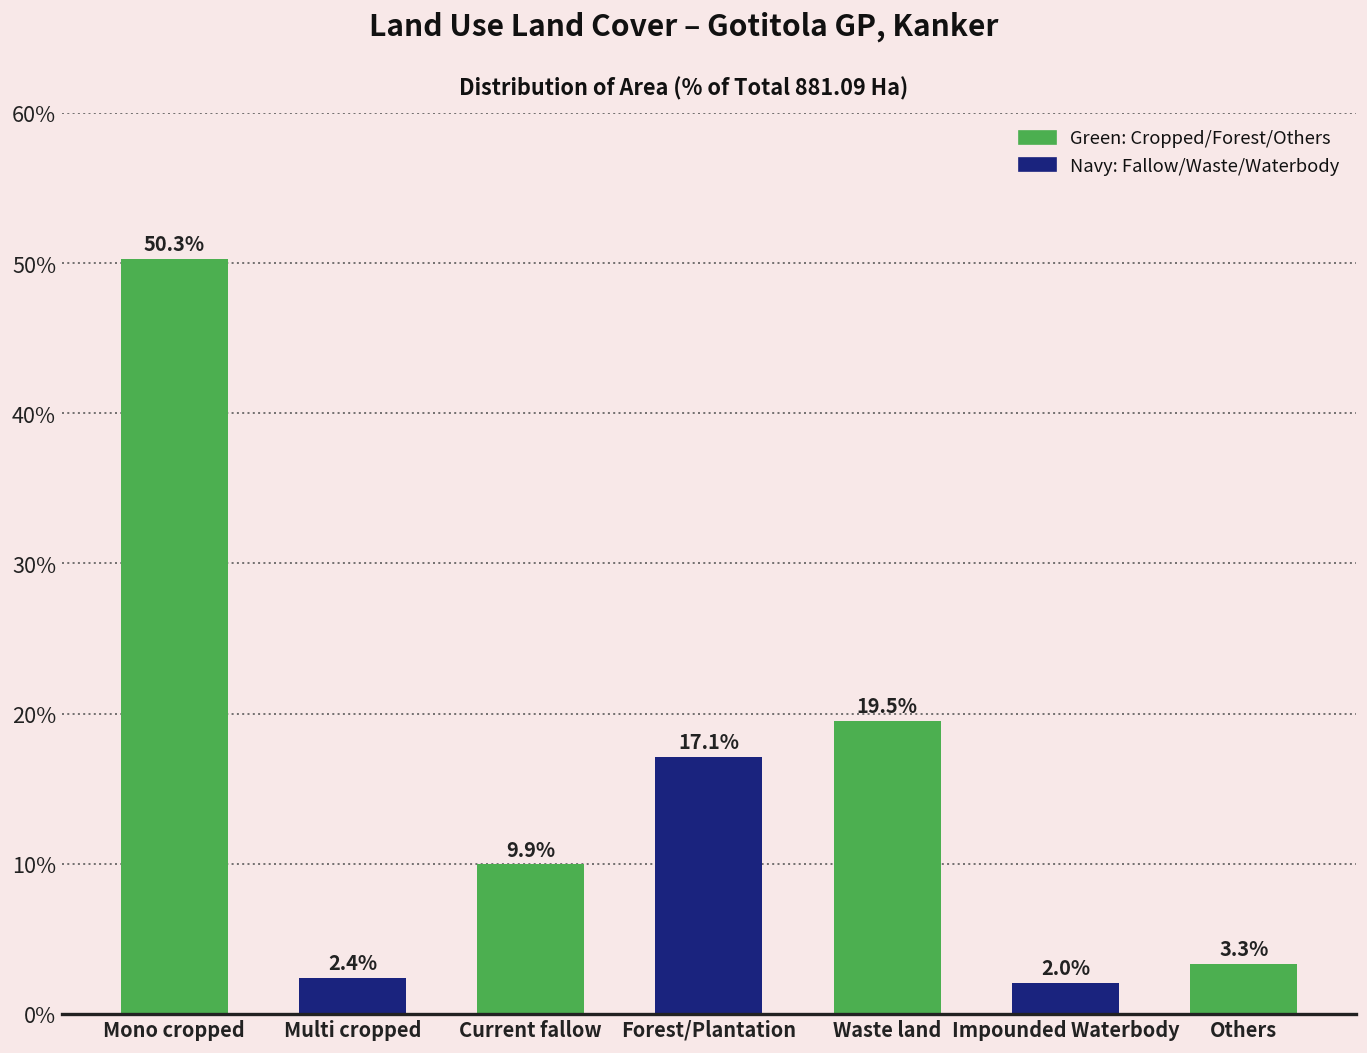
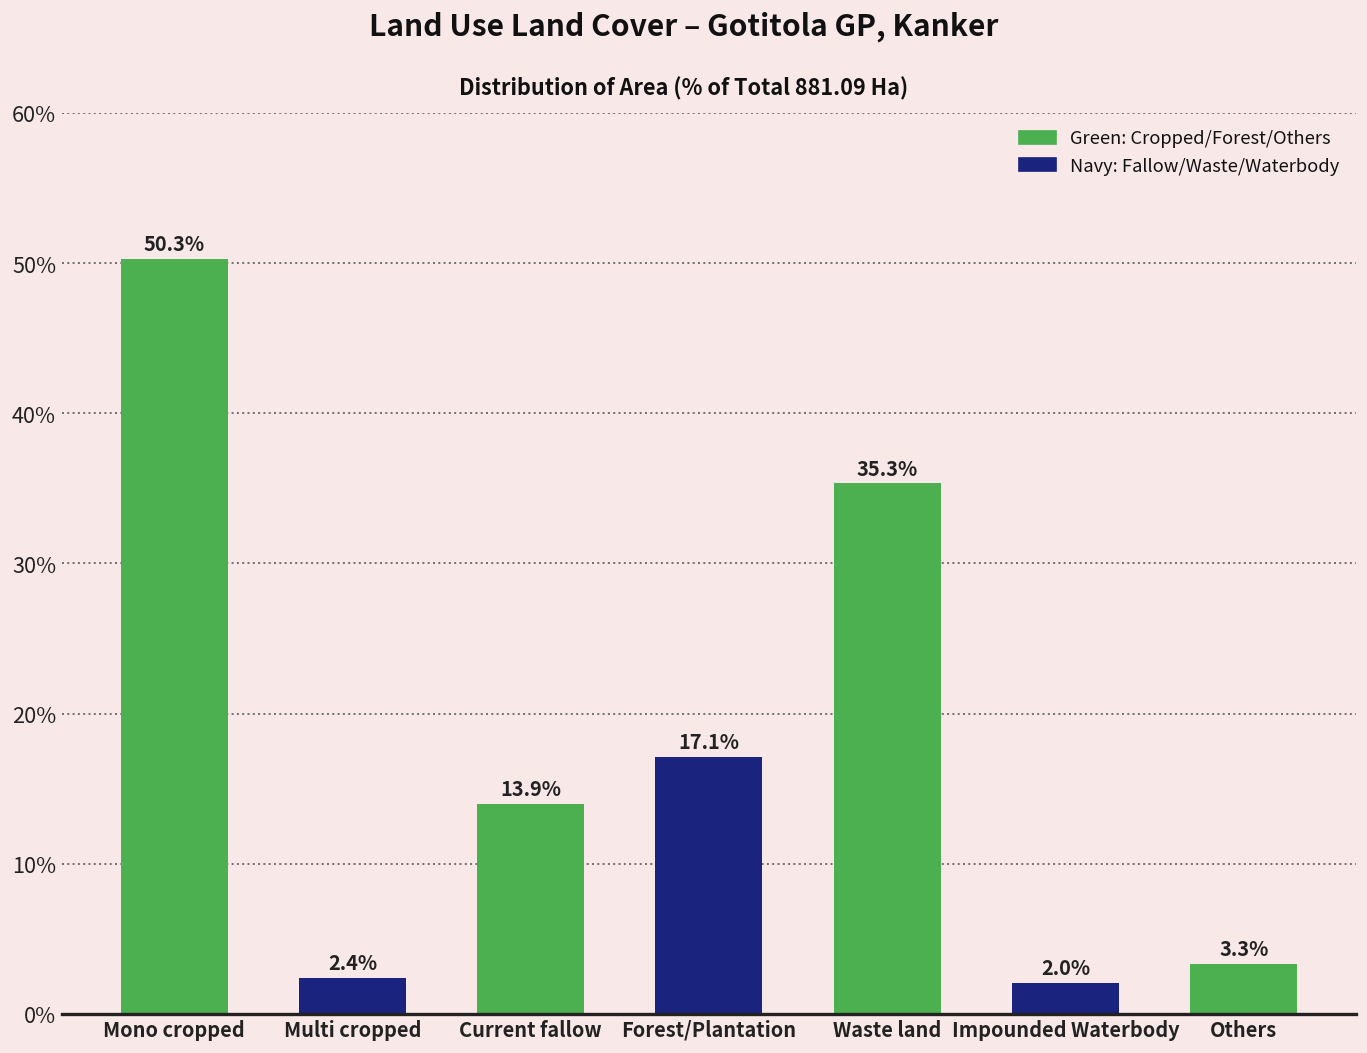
Current fallow: 9.9% -> 13.9%
Waste land: 19.5% -> 35.3%
